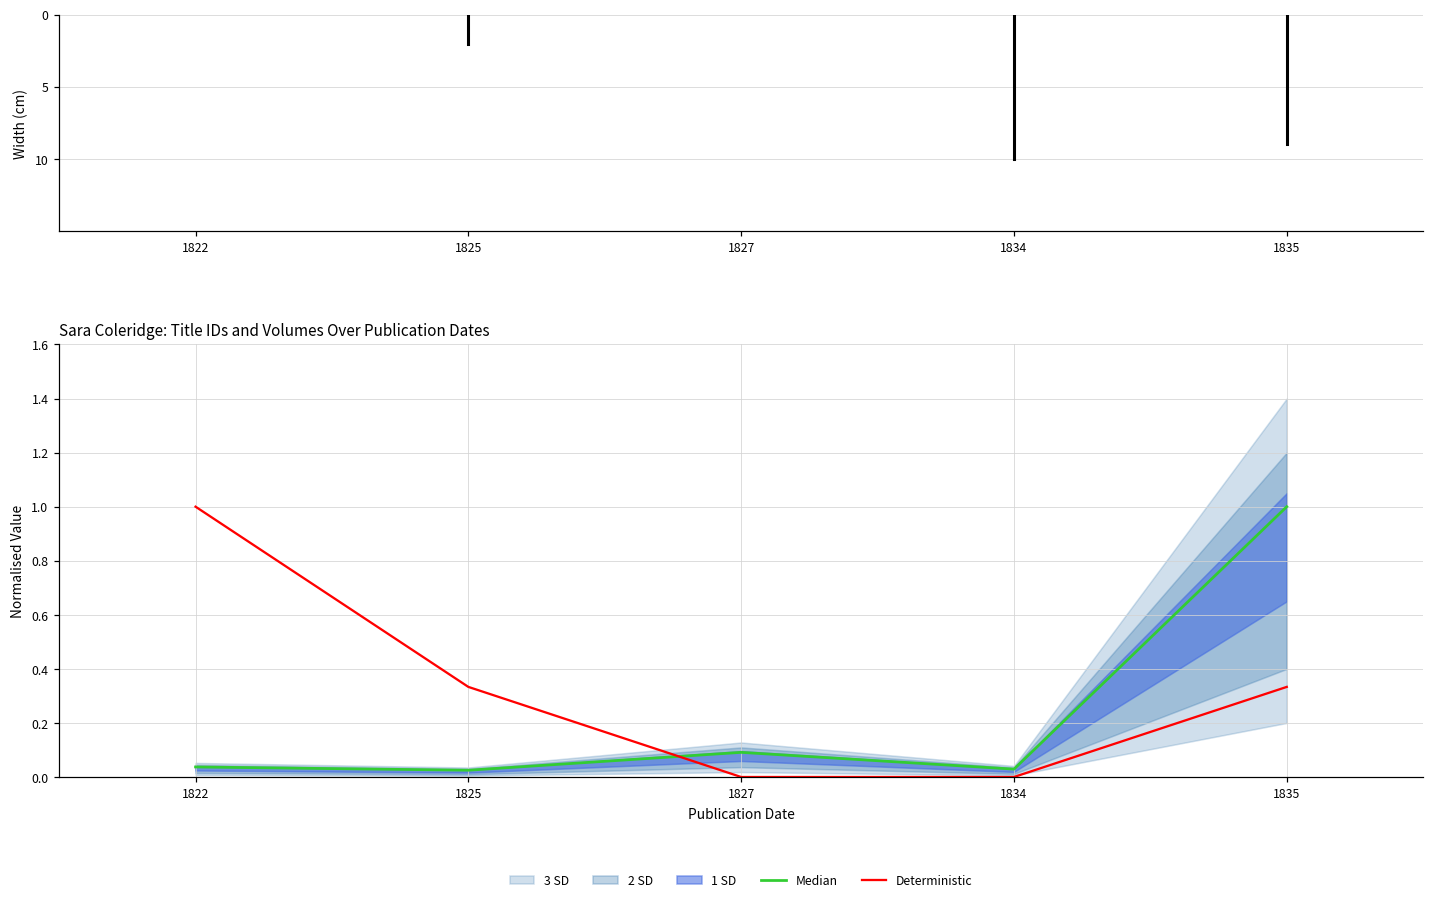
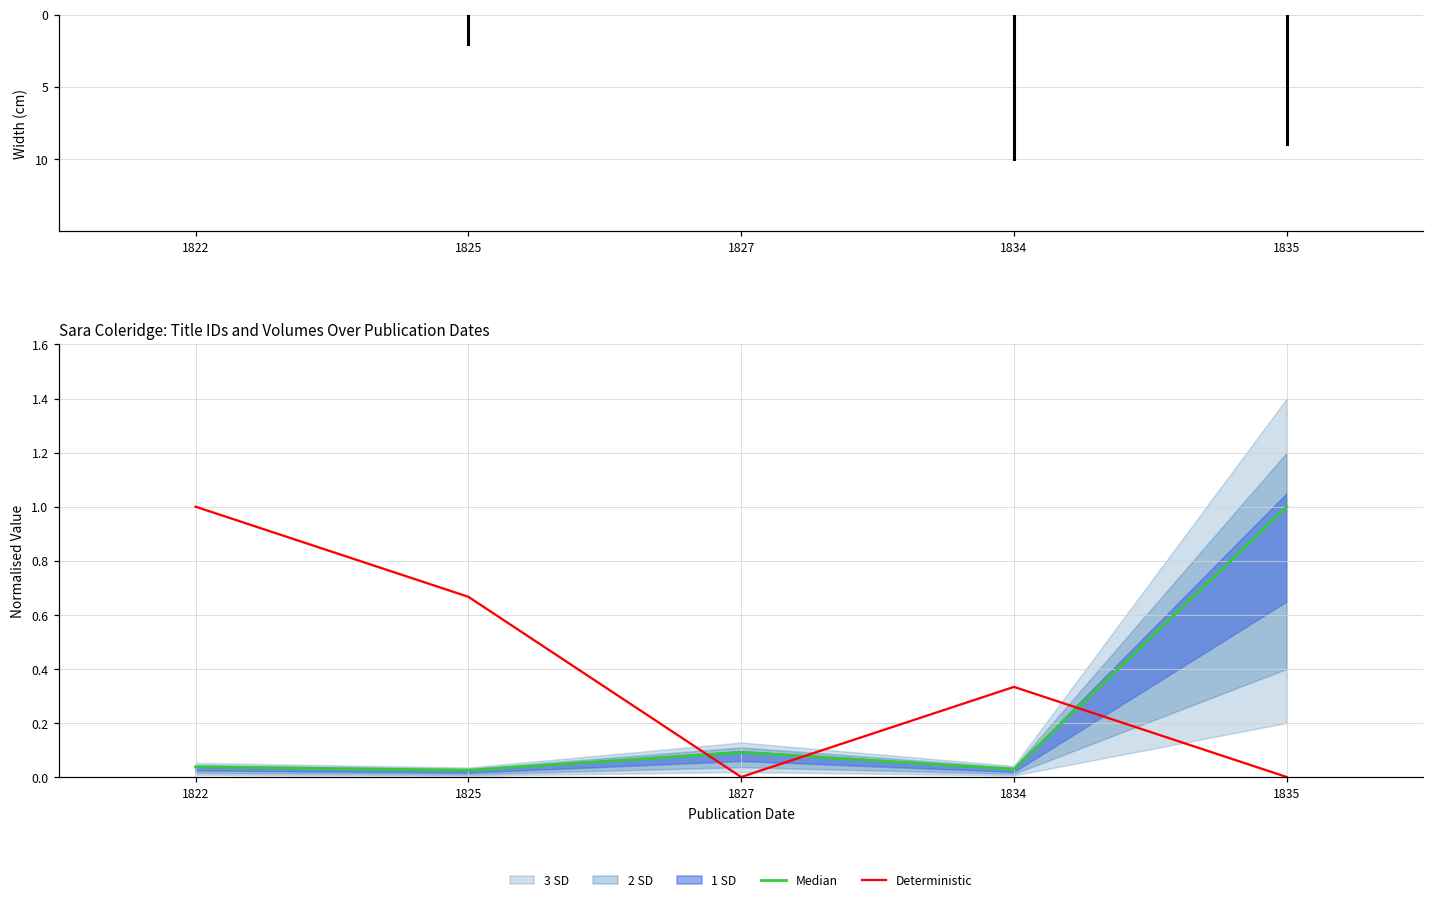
Sara Coleridge: Title IDs and Volumes Over Publication Dates, Deterministic, 1825: 0.33 -> 0.67
Sara Coleridge: Title IDs and Volumes Over Publication Dates, Deterministic, 1834: 0.00 -> 0.33
Sara Coleridge: Title IDs and Volumes Over Publication Dates, Deterministic, 1835: 0.33 -> 0.00
